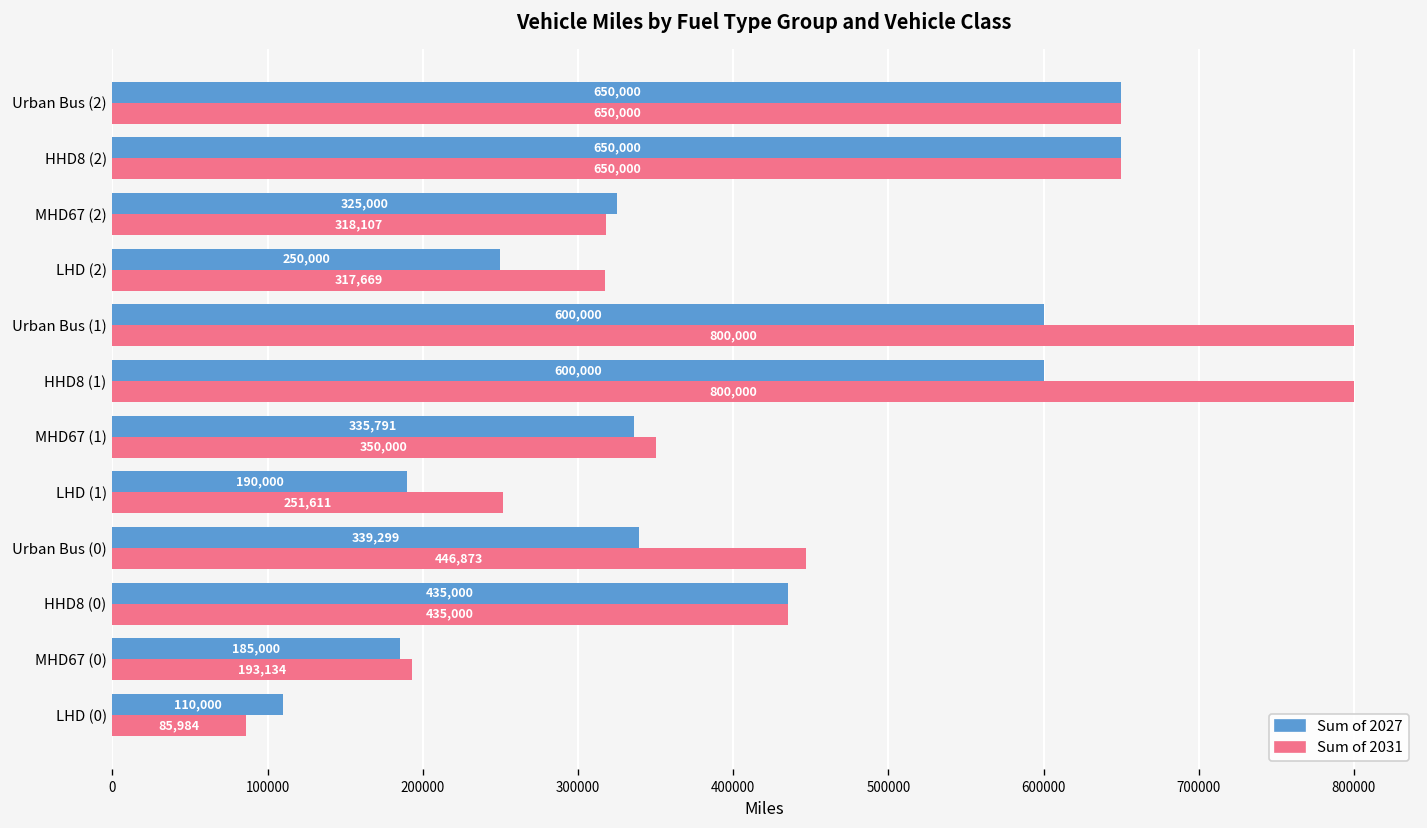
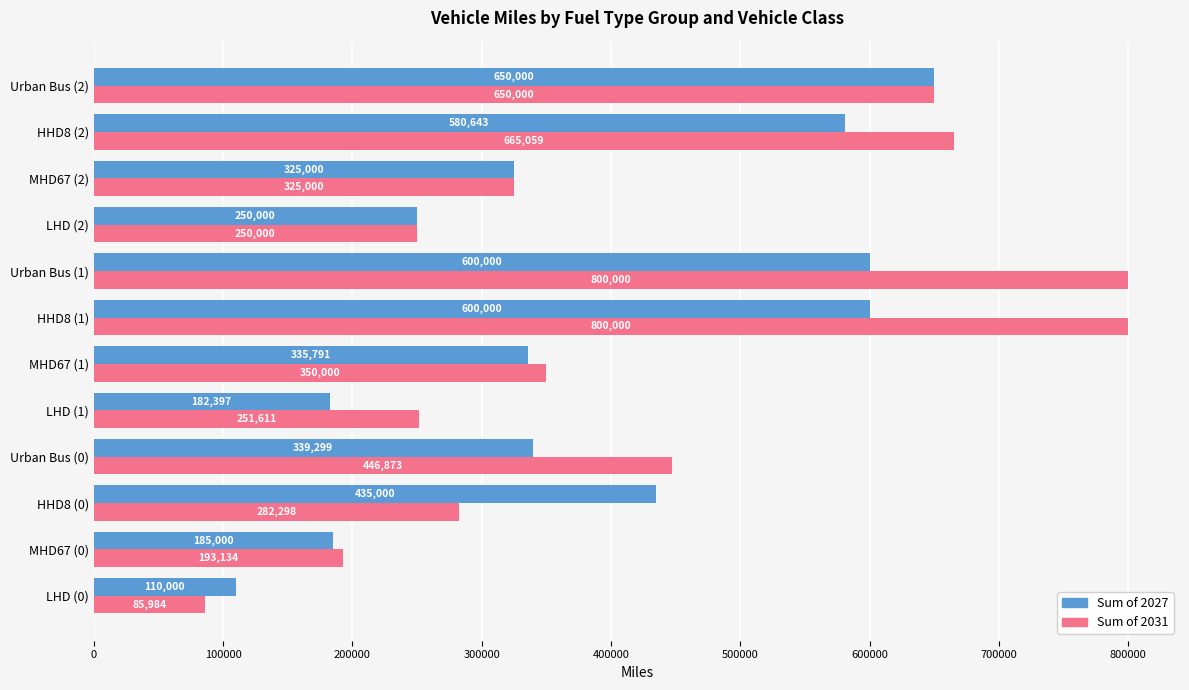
Sum of 2027, HHD8 (2): 650,000 -> 580,643
Sum of 2031, HHD8 (2): 650,000 -> 665,059
Sum of 2031, MHD67 (2): 318,107 -> 325,000
Sum of 2031, LHD (2): 317,669 -> 250,000
Sum of 2027, LHD (1): 190,000 -> 182,397
Sum of 2031, HHD8 (0): 435,000 -> 282,298
